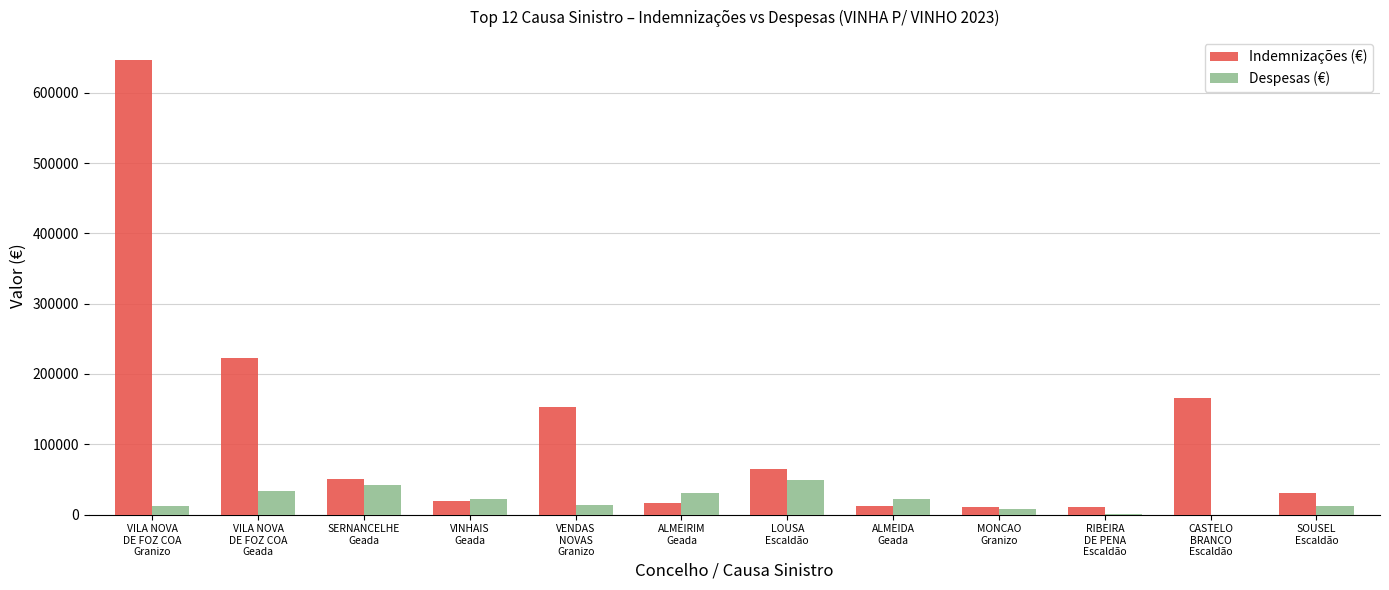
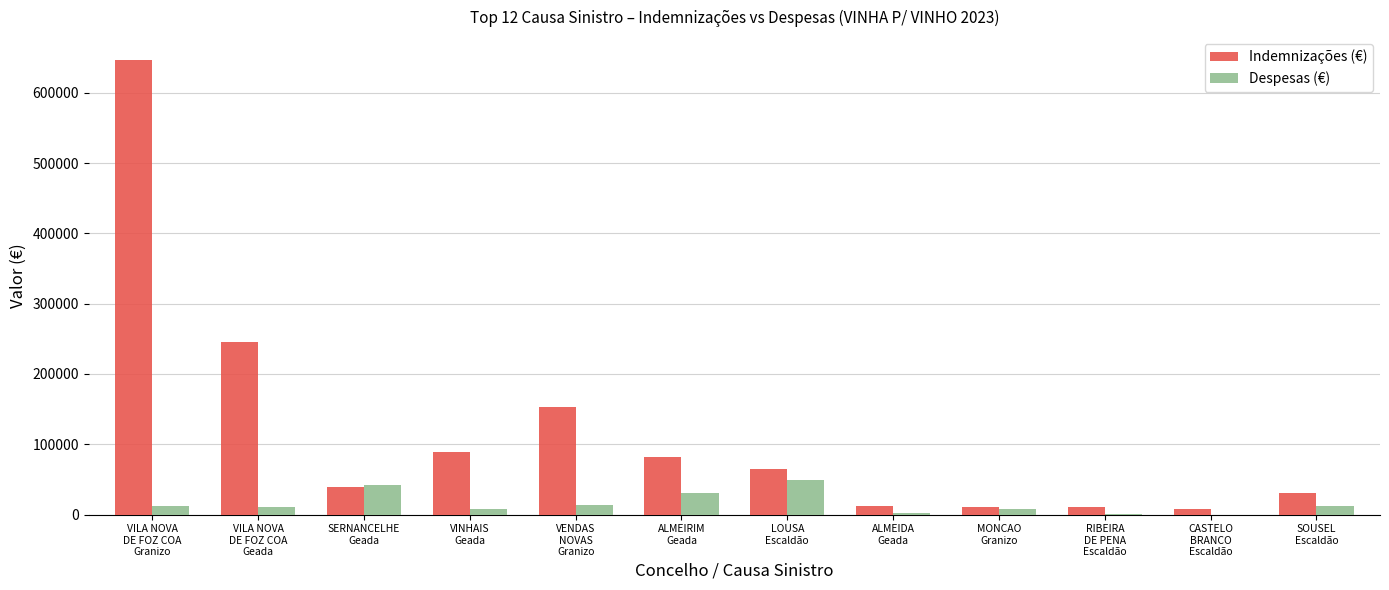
Indemnizações (€), VILA NOVA DE FOZ COA Geada: 220000 -> 250000
Despesas (€), VILA NOVA DE FOZ COA Geada: 30000 -> 10000
Indemnizações (€), SERNANCELHE Geada: 50000 -> 40000
Indemnizações (€), VINHAIS Geada: 20000 -> 90000
Despesas (€), VINHAIS Geada: 20000 -> 10000
Indemnizações (€), ALMEIRIM Geada: 20000 -> 80000
Despesas (€), ALMEIDA Geada: 20000 -> 0
Indemnizações (€), CASTELO BRANCO Escaldão: 170000 -> 10000
